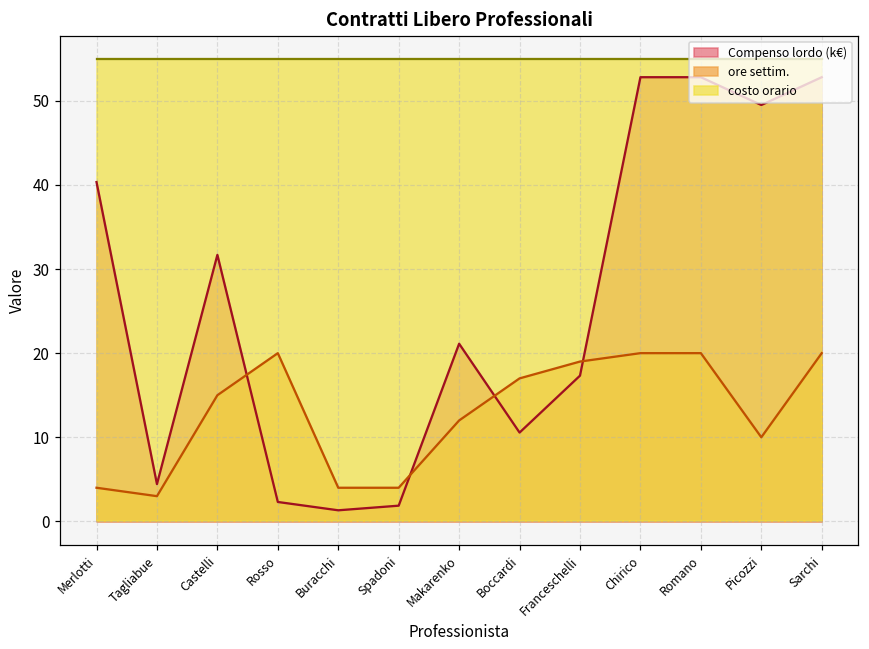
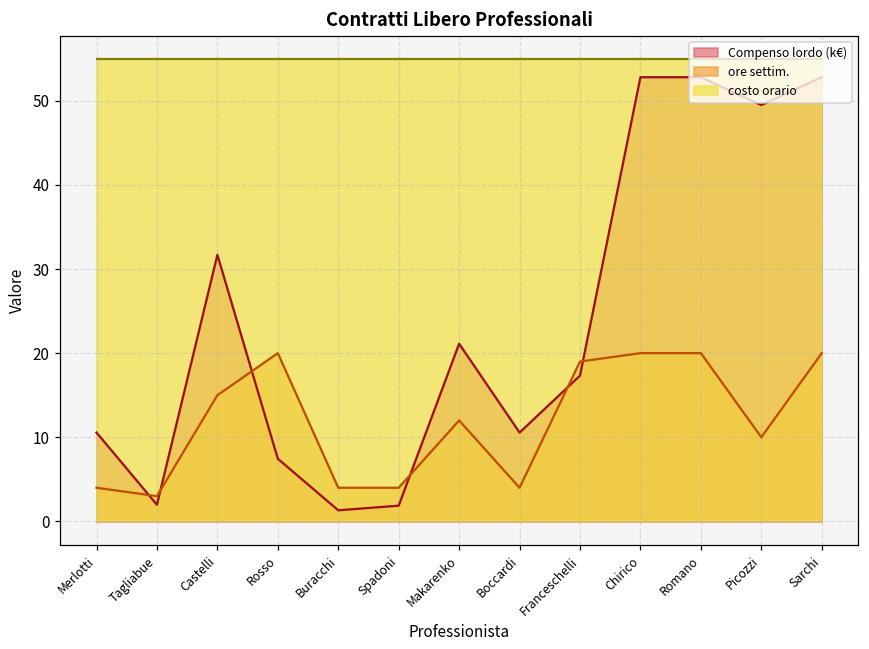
Compenso lordo (k€), Merlotti: 40 -> 11
Compenso lordo (k€), Tagliabue: 4 -> 2
Compenso lordo (k€), Rosso: 2 -> 7
ore settim., Boccardi: 17 -> 4
